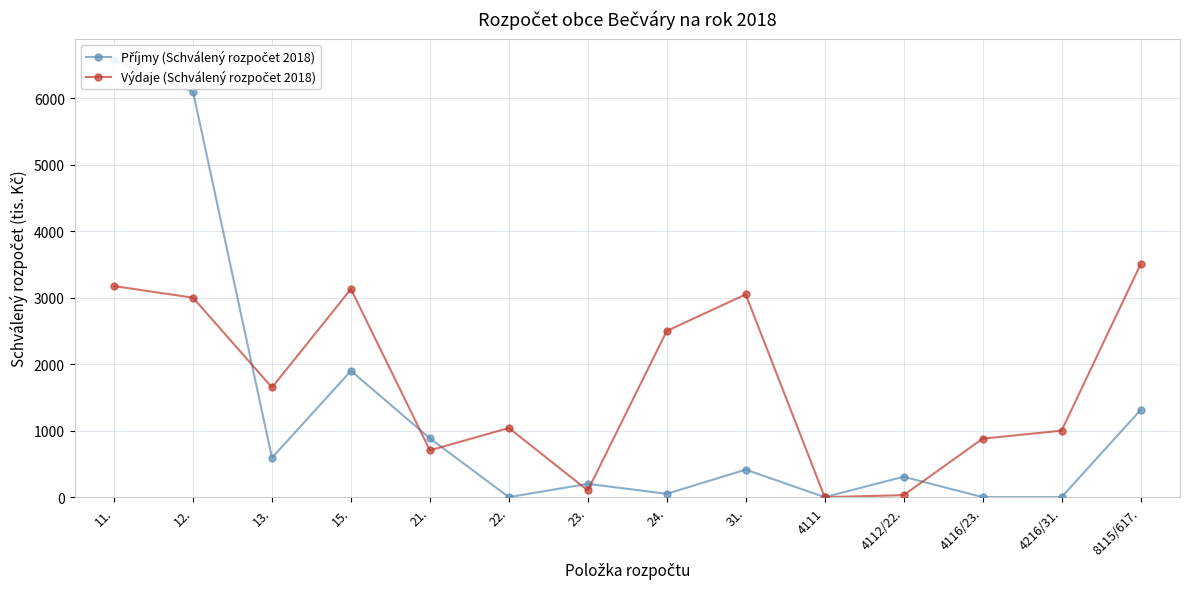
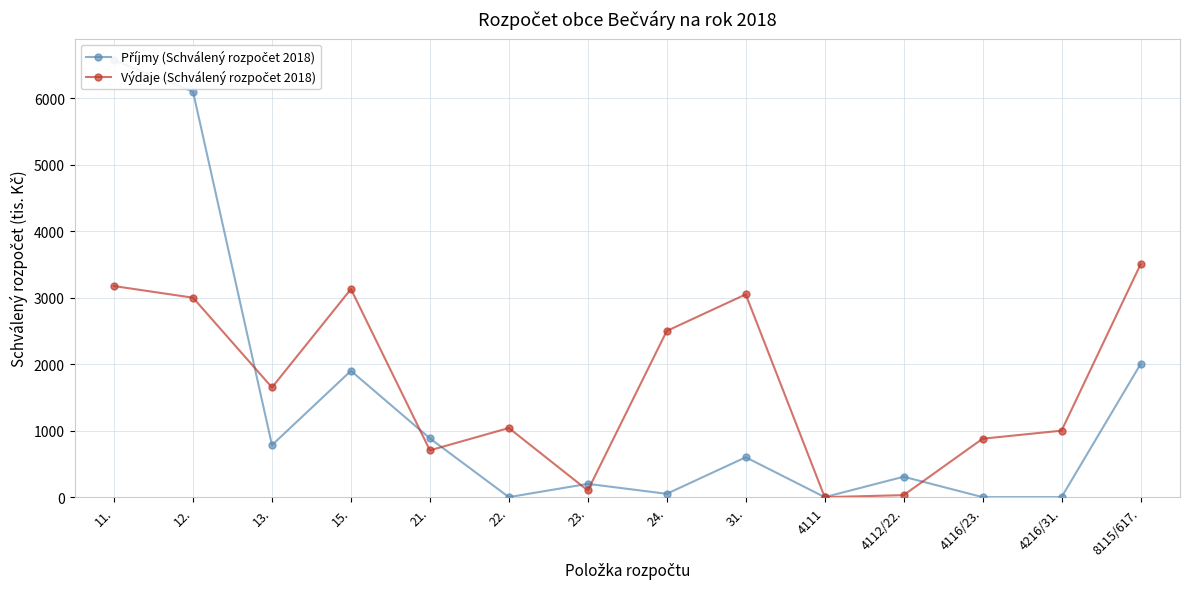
Příjmy (Schválený rozpočet 2018), 13.: 600 -> 800
Příjmy (Schválený rozpočet 2018), 31.: 400 -> 600
Příjmy (Schválený rozpočet 2018), 8115/617.: 1300 -> 2000
